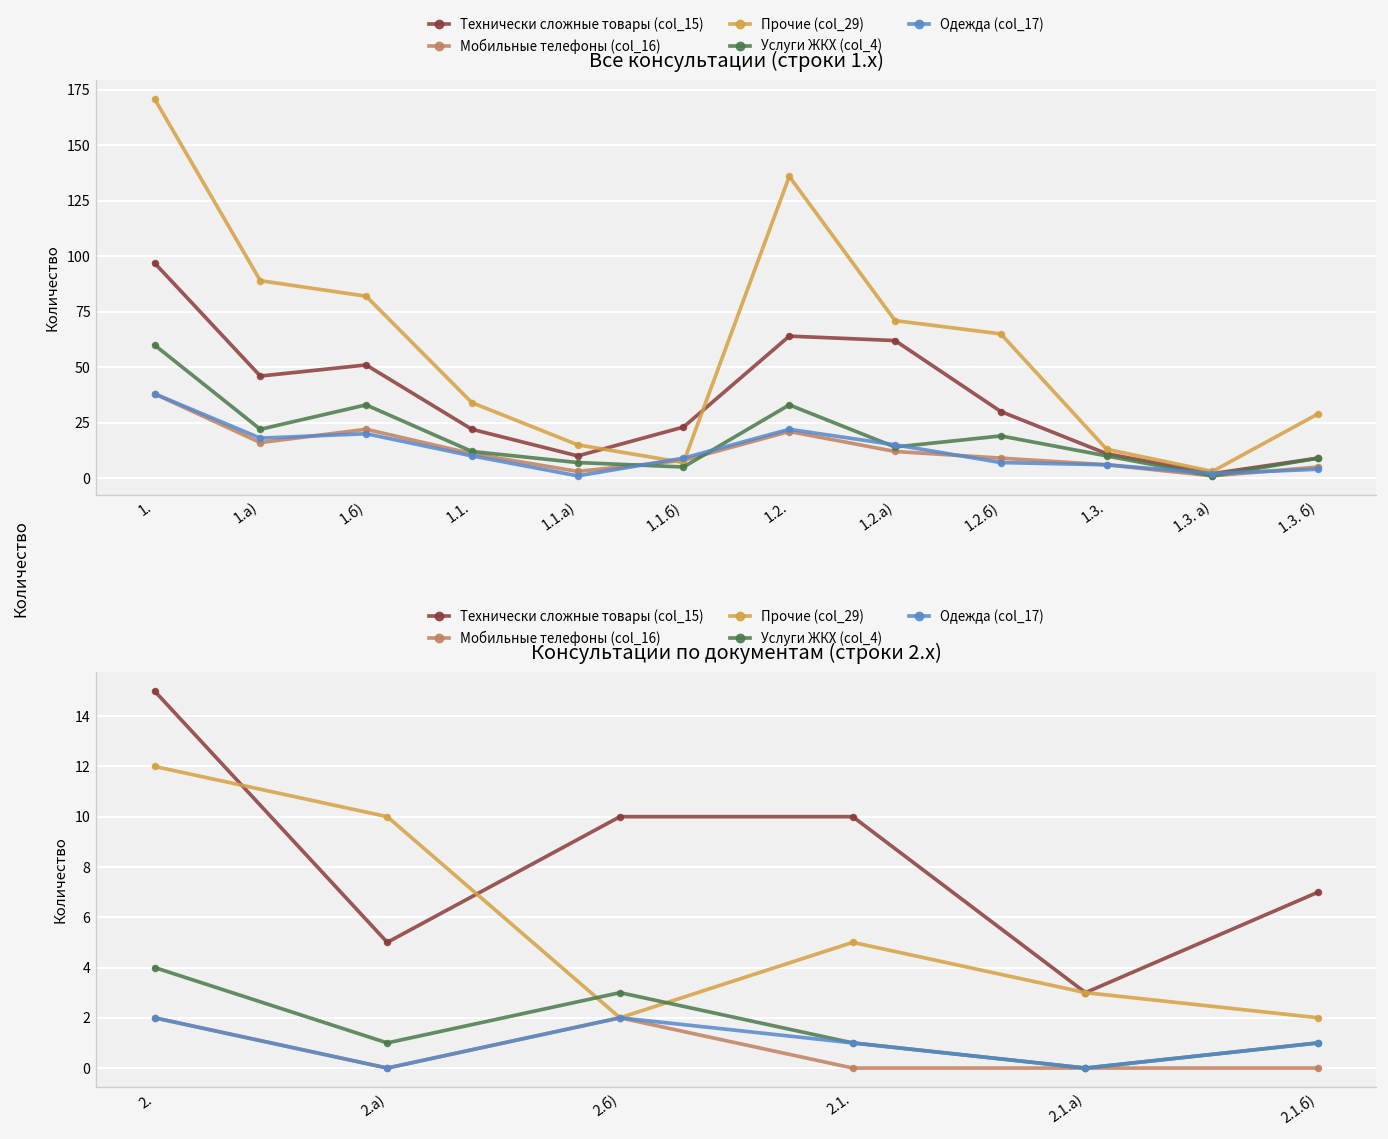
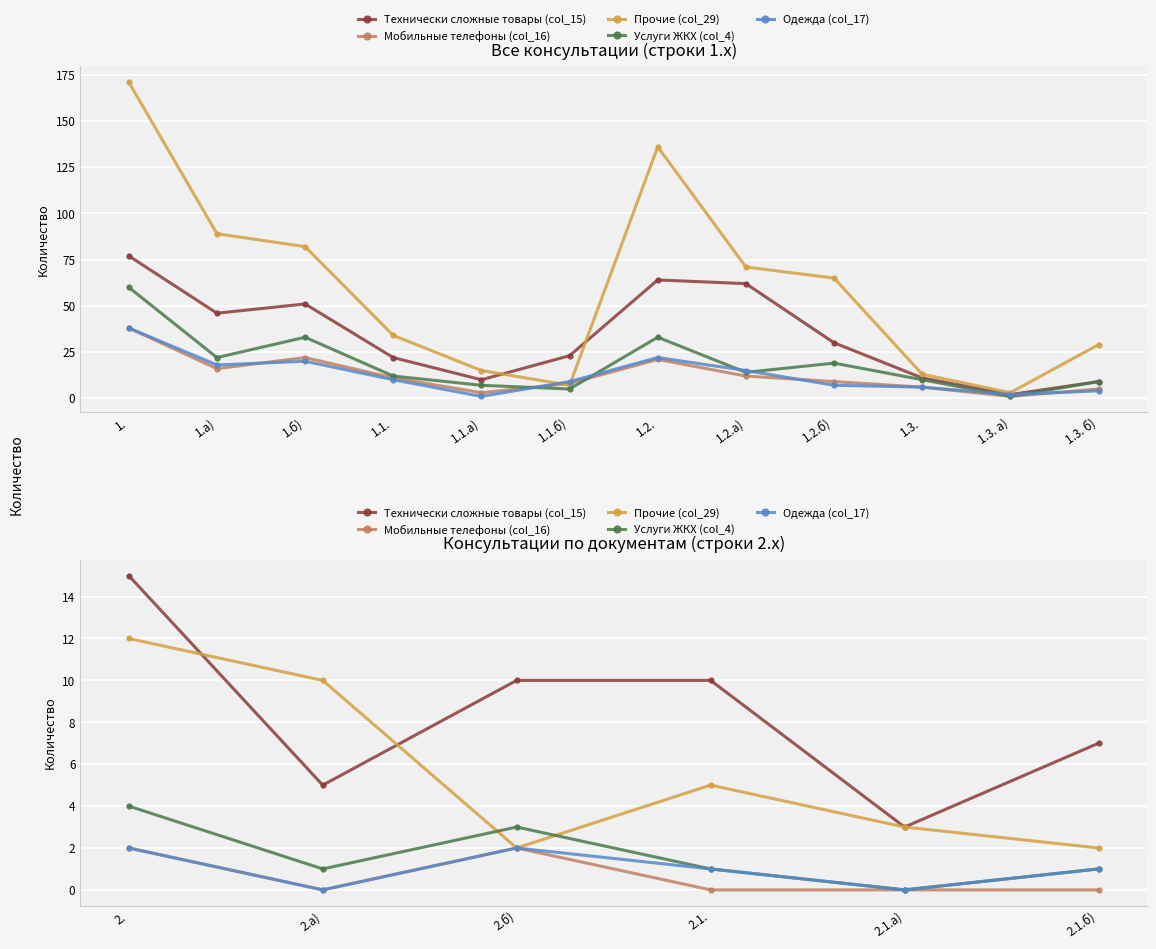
Все консультации (строки 1.x), Технически сложные товары (col_15), 1.: 97 -> 77
